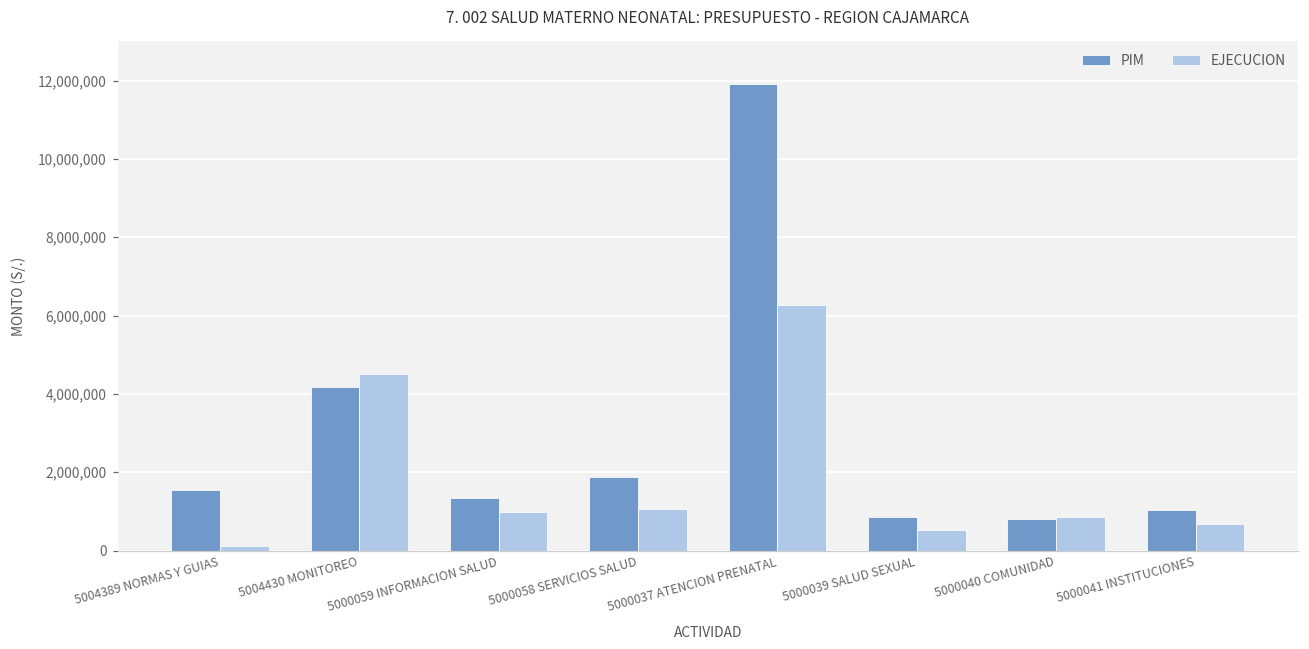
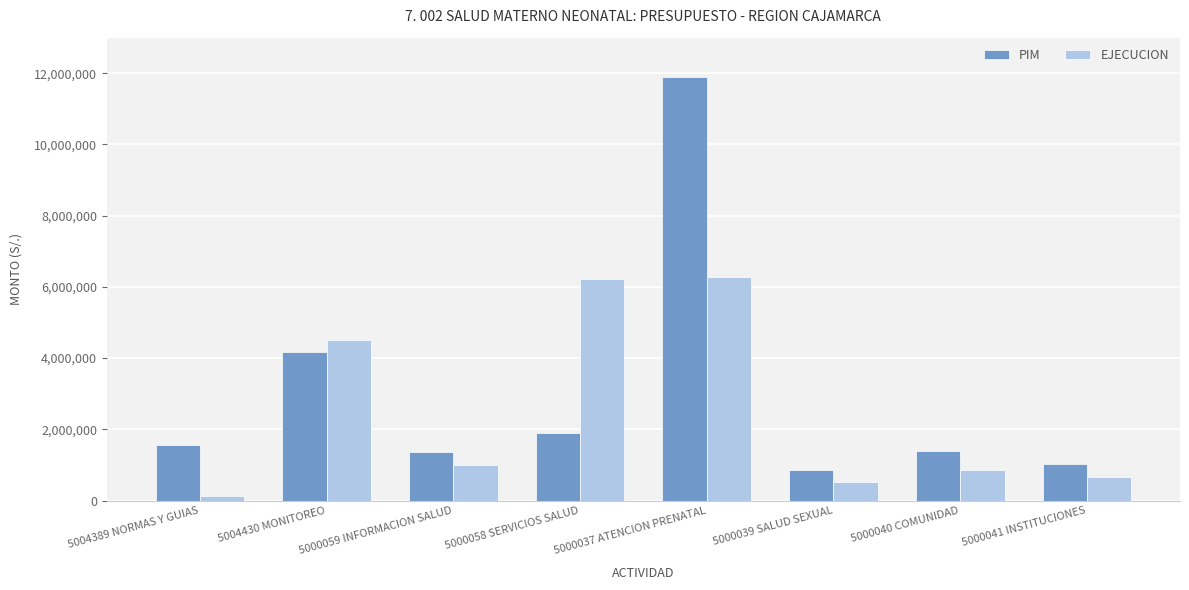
EJECUCION, 5000058 SERVICIOS SALUD: 1,100,000 -> 6,200,000
PIM, 5000040 COMUNIDAD: 800,000 -> 1,400,000
